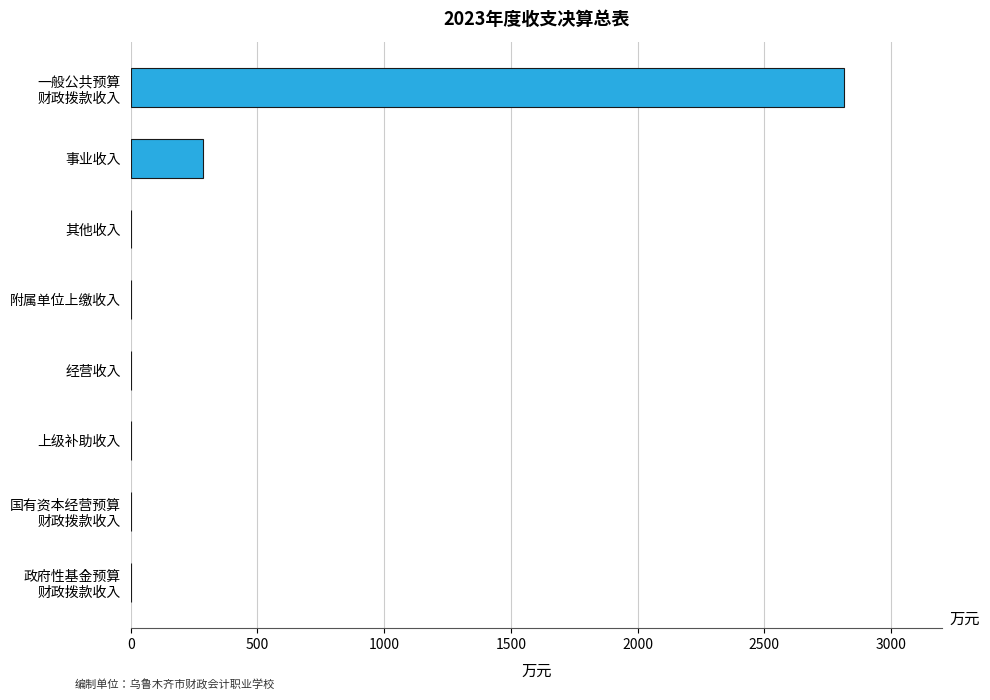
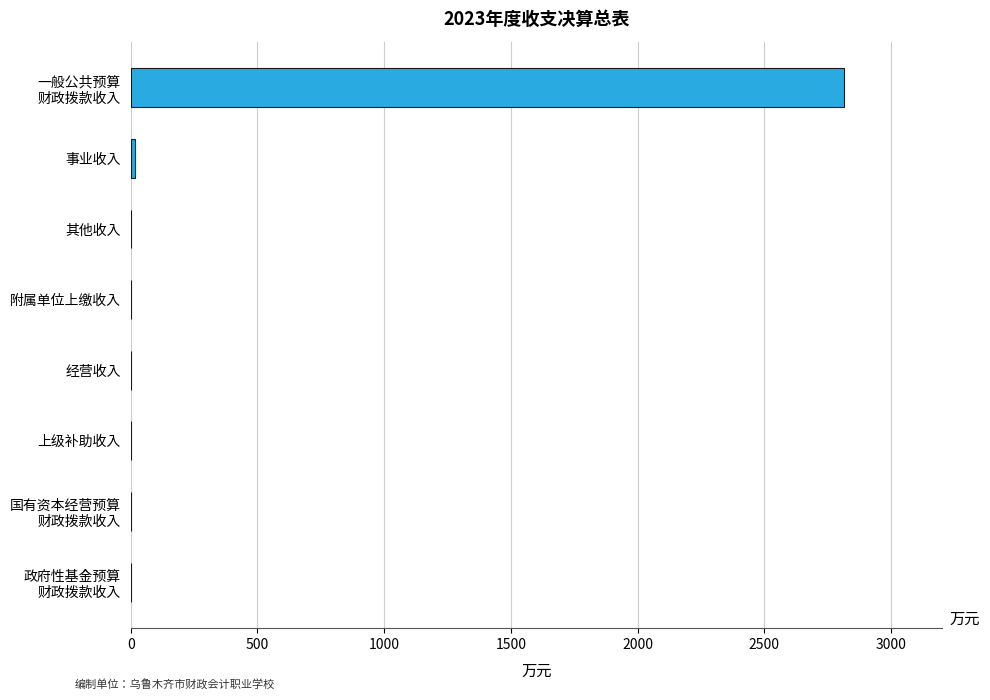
事业收入: 280 -> 20
